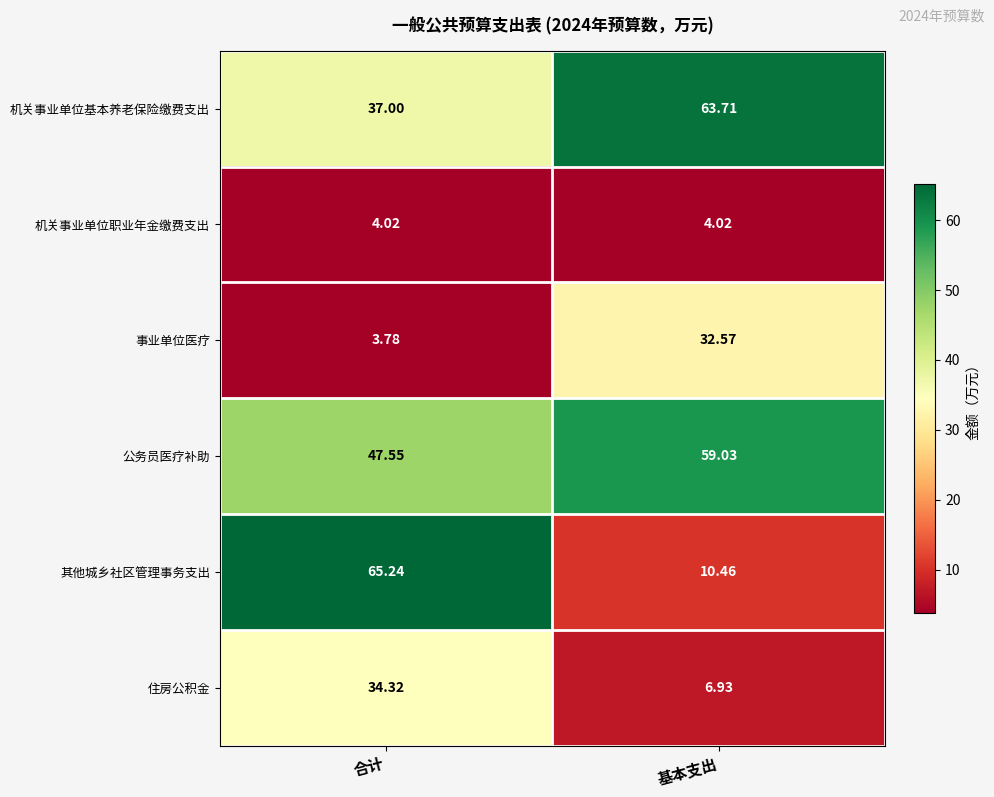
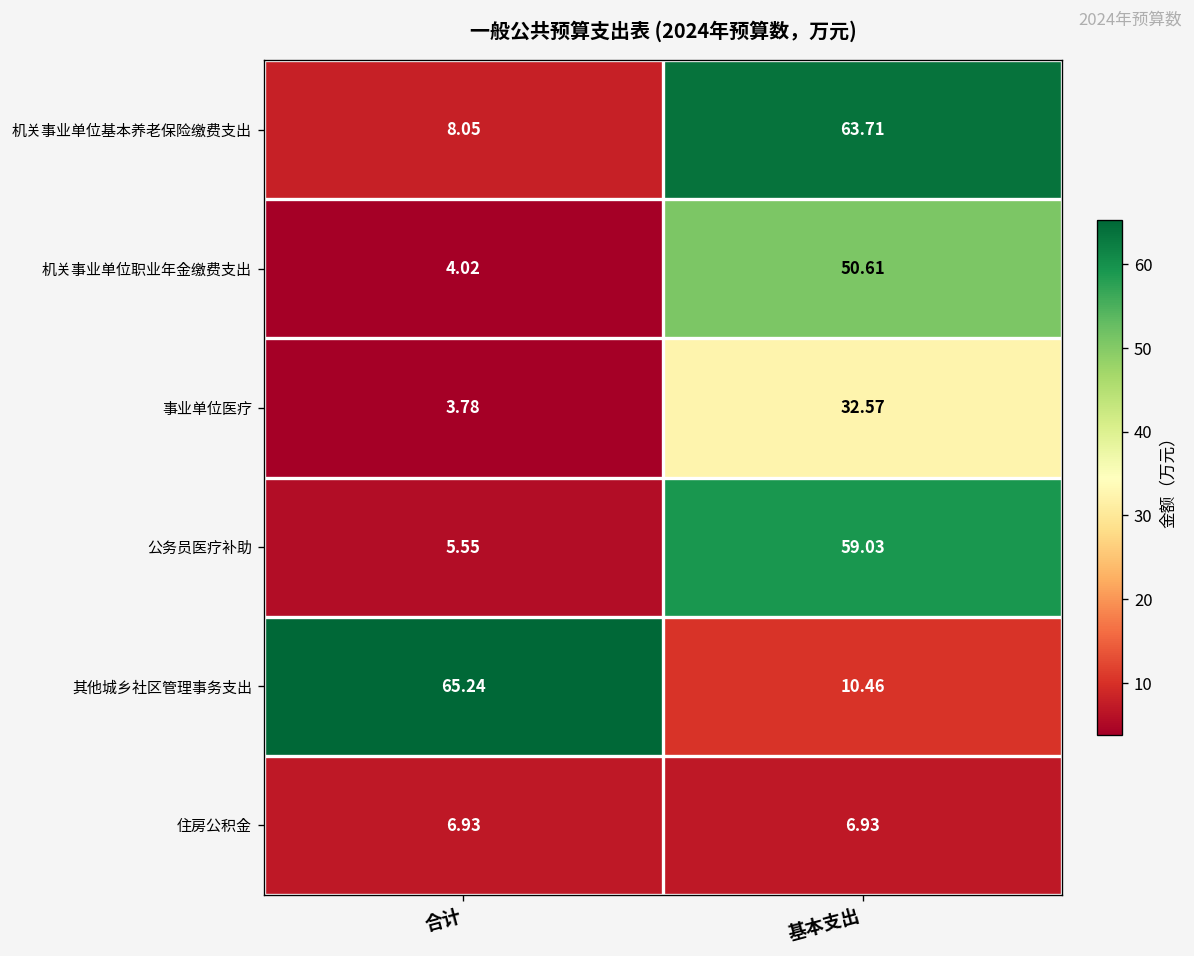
机关事业单位基本养老保险缴费支出, 合计: 37.00 -> 8.05
机关事业单位职业年金缴费支出, 基本支出: 4.02 -> 50.61
公务员医疗补助, 合计: 47.55 -> 5.55
住房公积金, 合计: 34.32 -> 6.93
